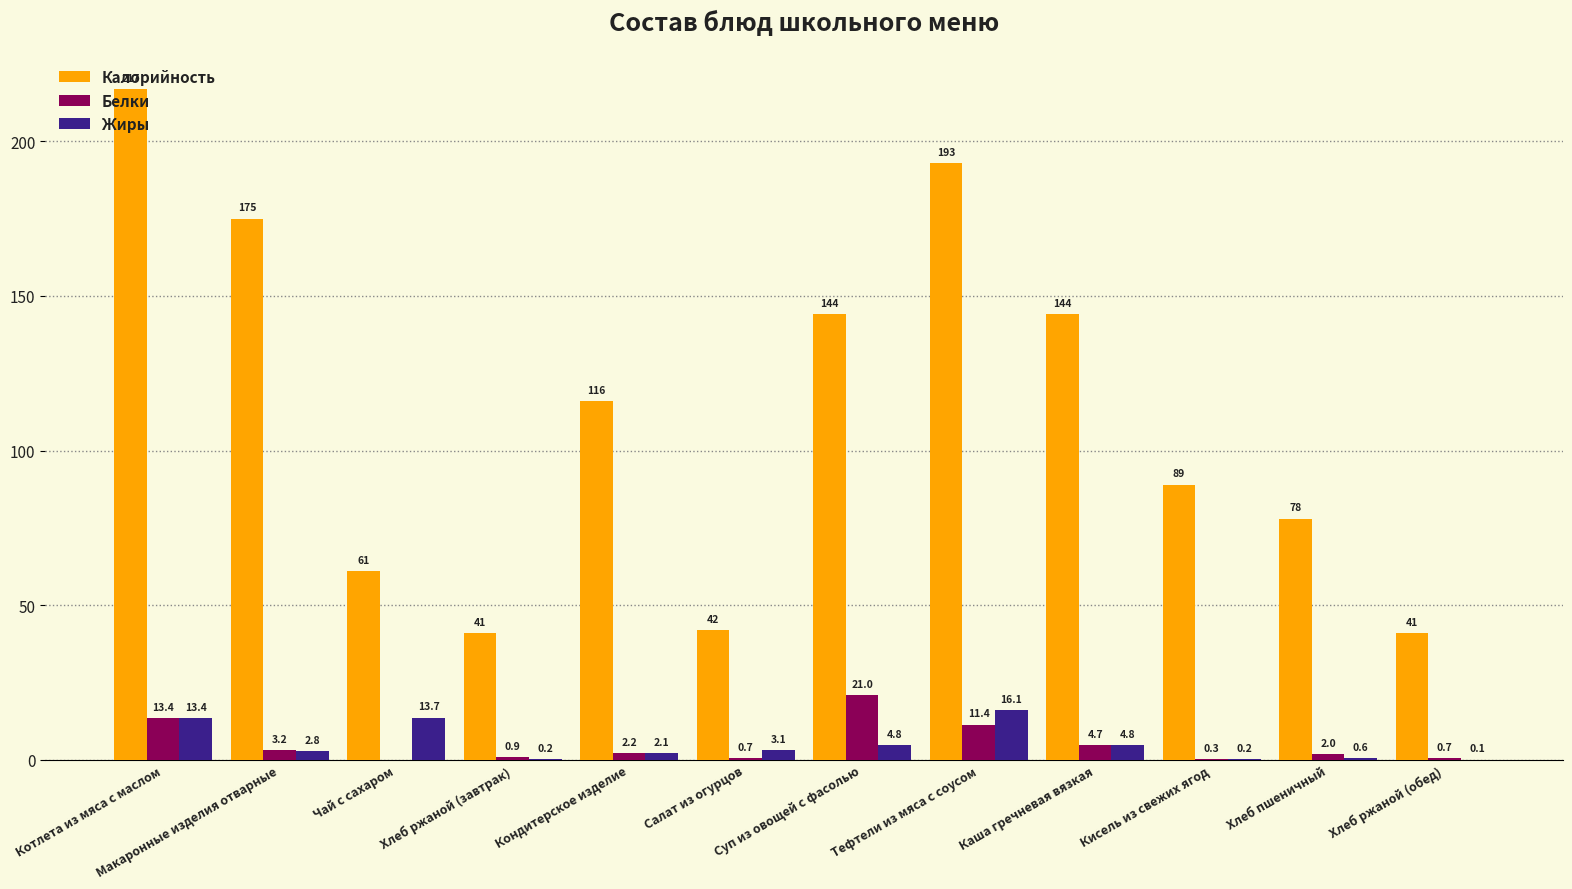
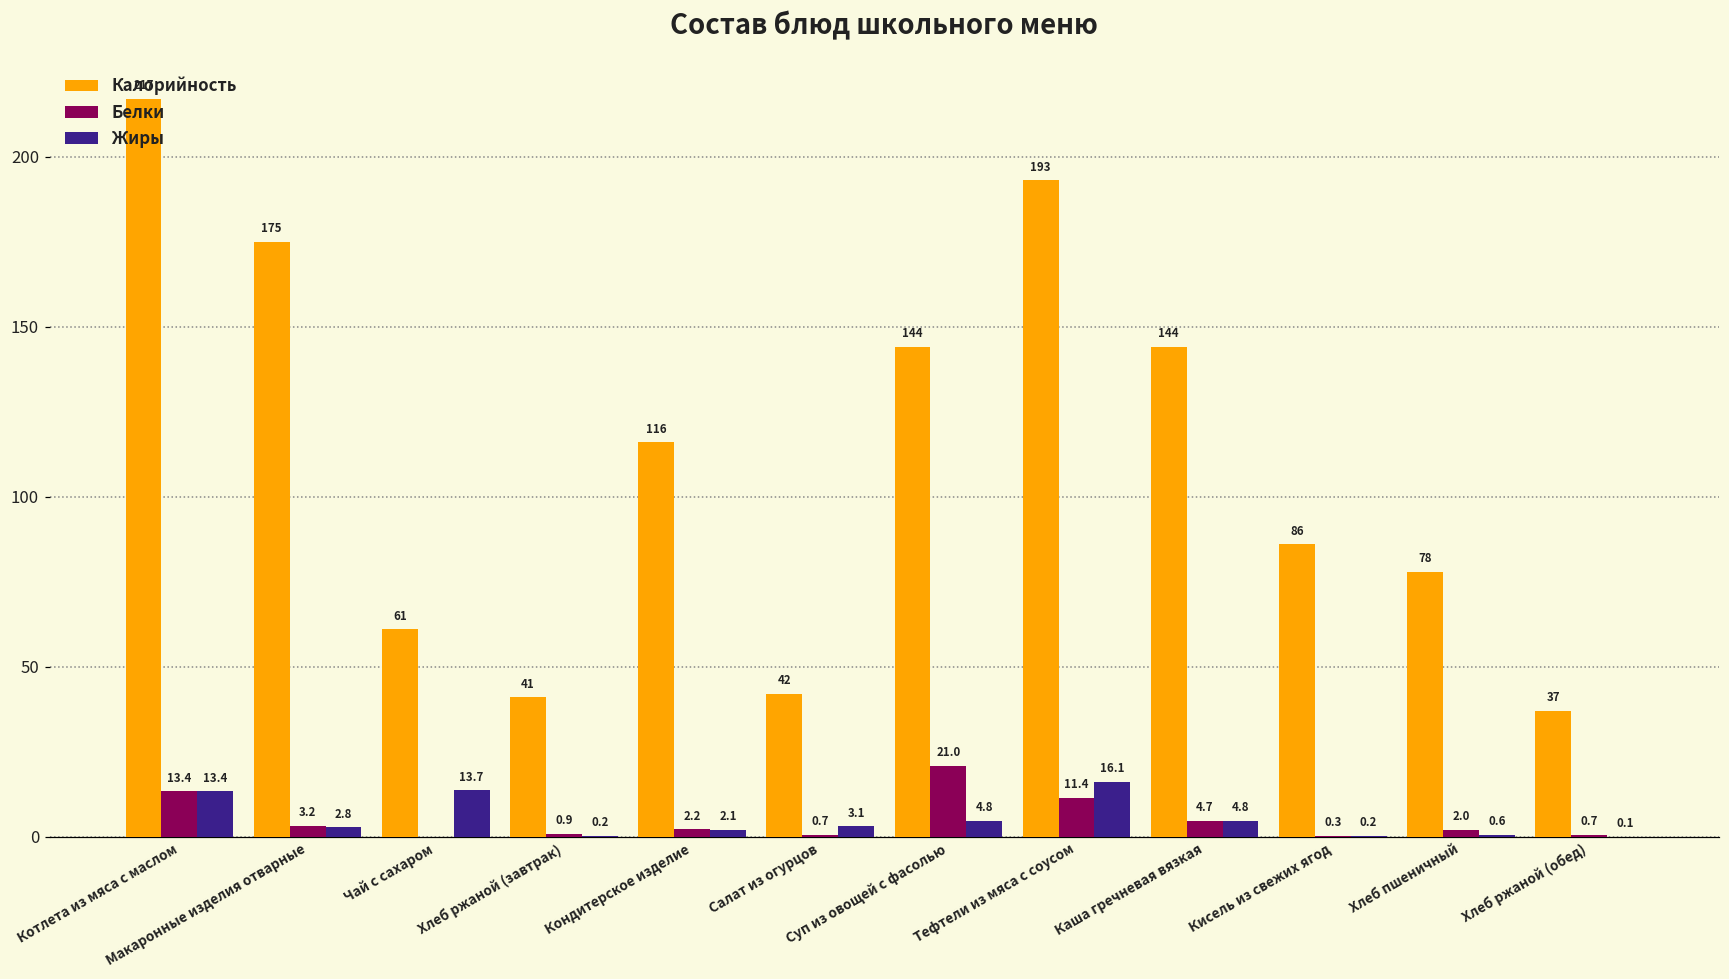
Калорийность, Кисель из свежих ягод: 89 -> 86
Калорийность, Хлеб ржаной (обед): 41 -> 37
